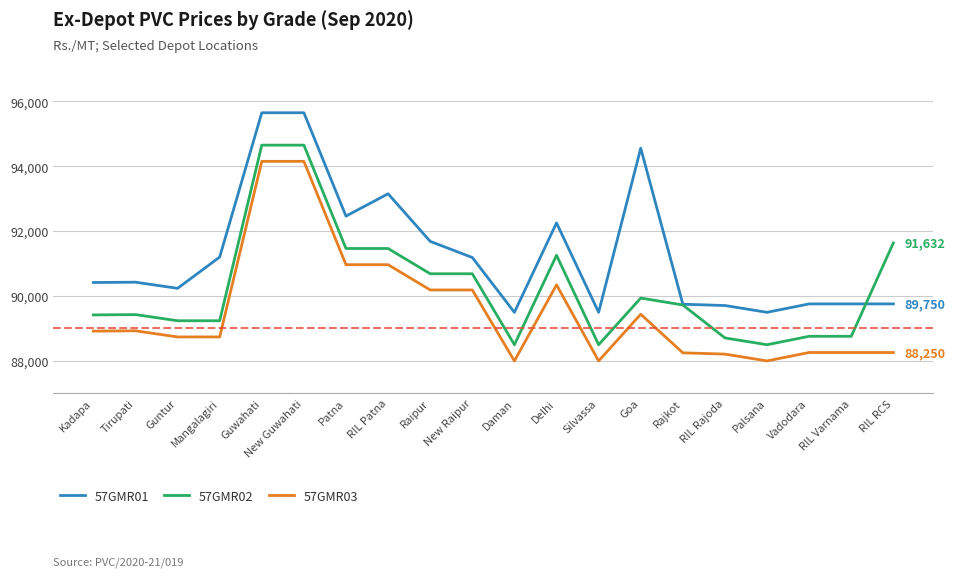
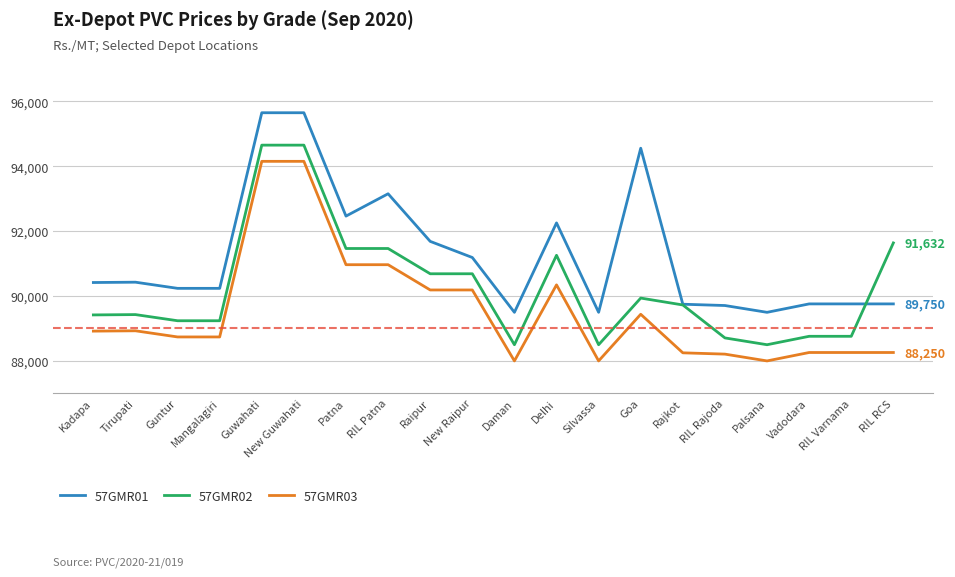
57GMR01, Mangalagiri: 91,200 -> 90,200
